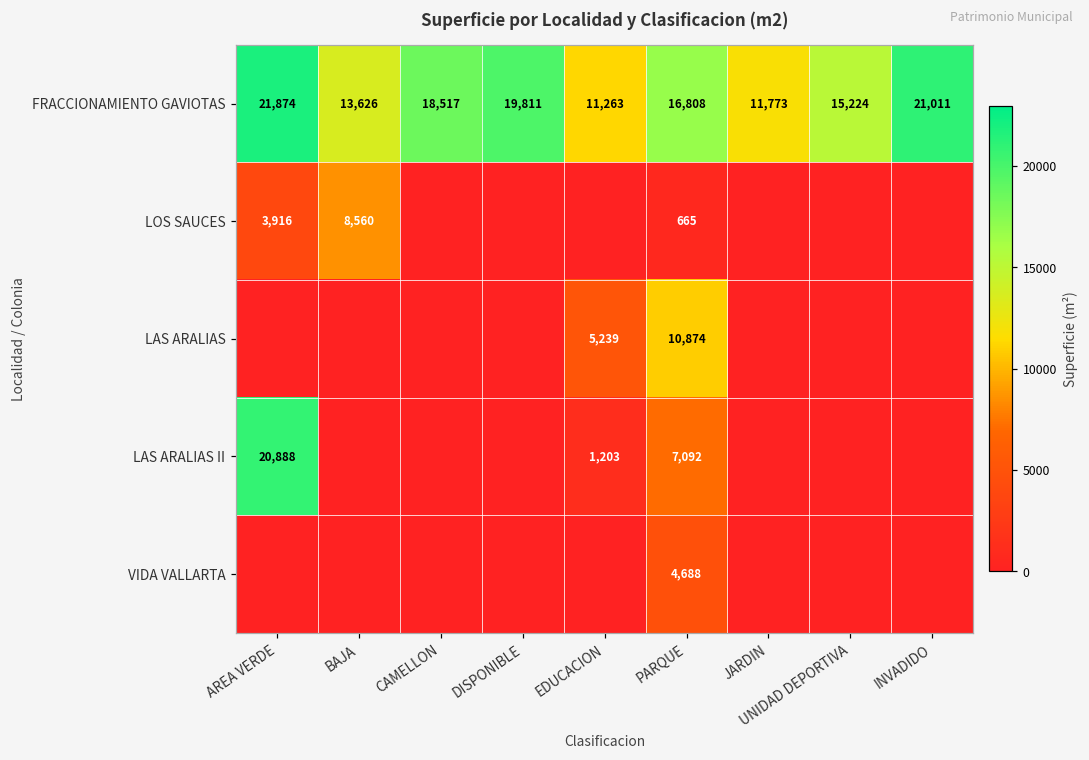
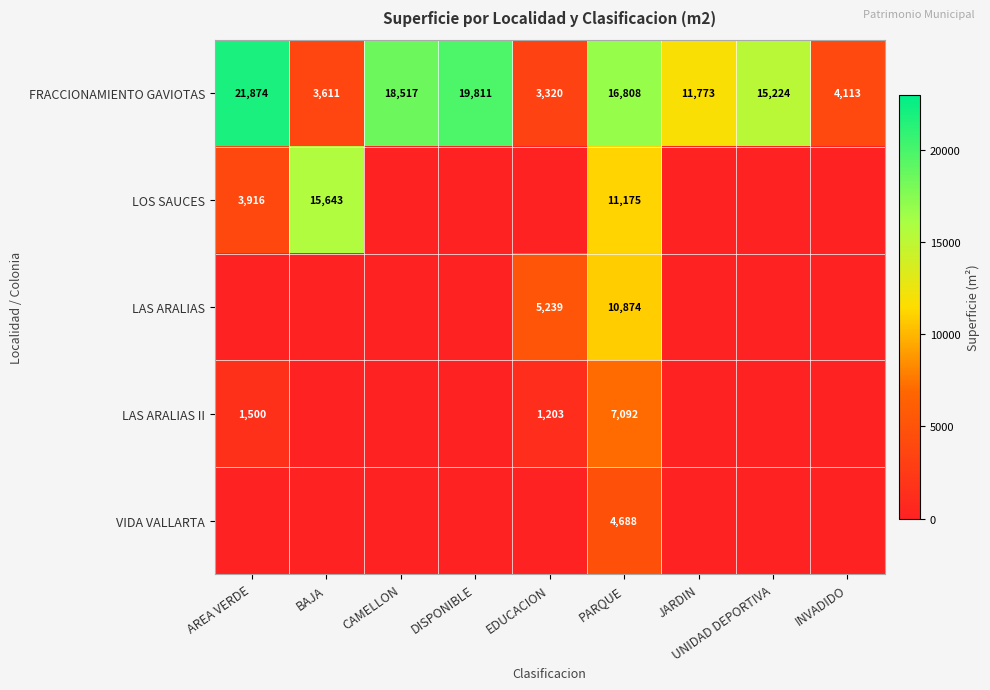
FRACCIONAMIENTO GAVIOTAS, BAJA: 13,626 -> 3,611
FRACCIONAMIENTO GAVIOTAS, EDUCACION: 11,263 -> 3,320
FRACCIONAMIENTO GAVIOTAS, INVADIDO: 21,011 -> 4,113
LOS SAUCES, BAJA: 8,560 -> 15,643
LOS SAUCES, PARQUE: 665 -> 11,175
LAS ARALIAS II, AREA VERDE: 20,888 -> 1,500
